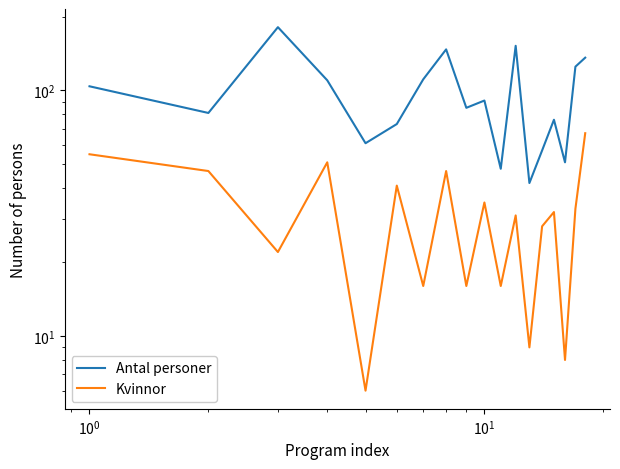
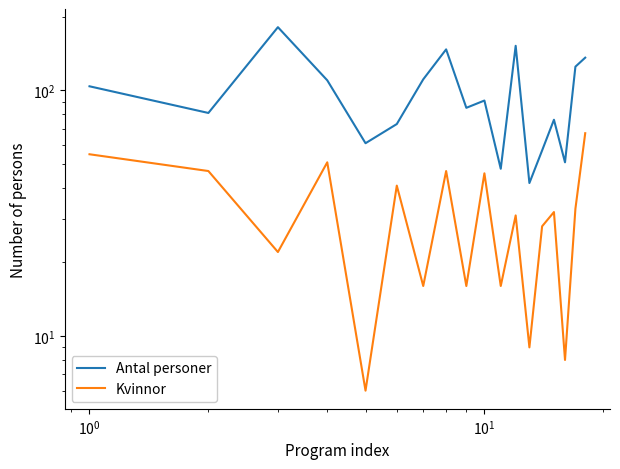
Kvinnor, 10^1: 35 -> 46
